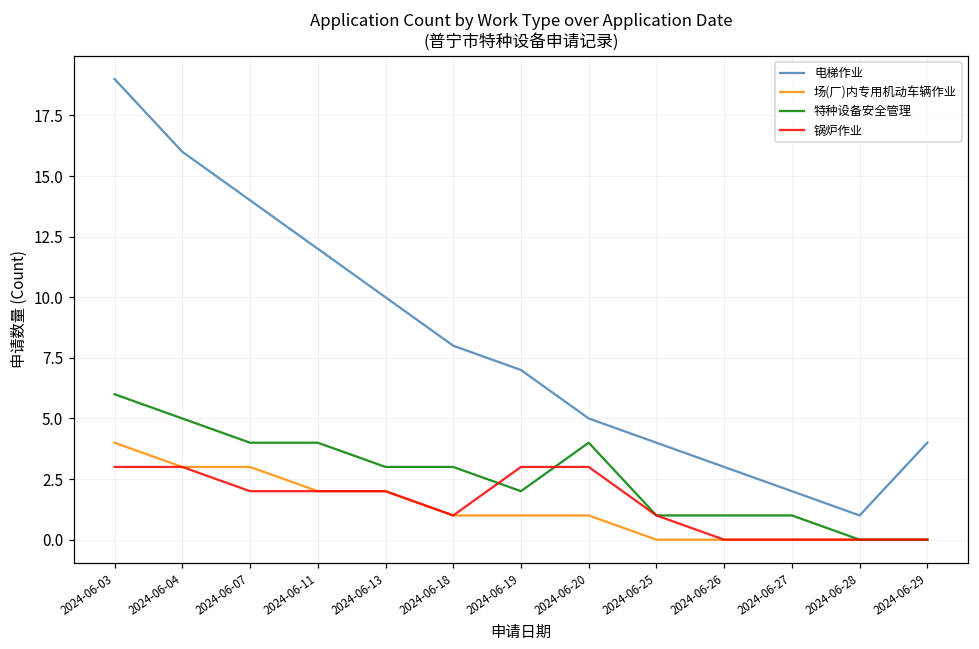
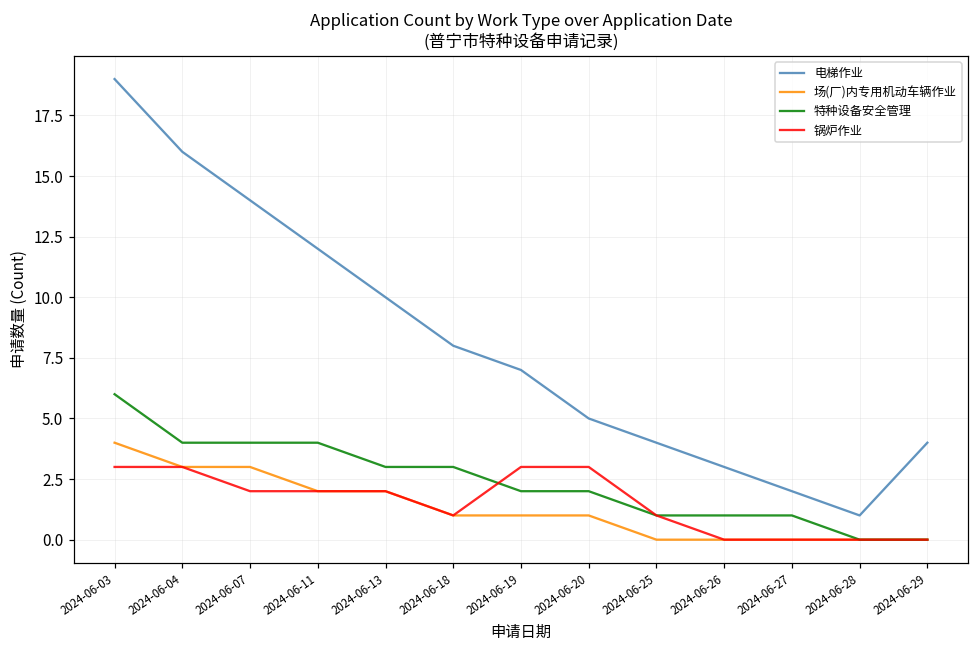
特种设备安全管理, 2024-06-04: 5 -> 4
特种设备安全管理, 2024-06-20: 4 -> 2
